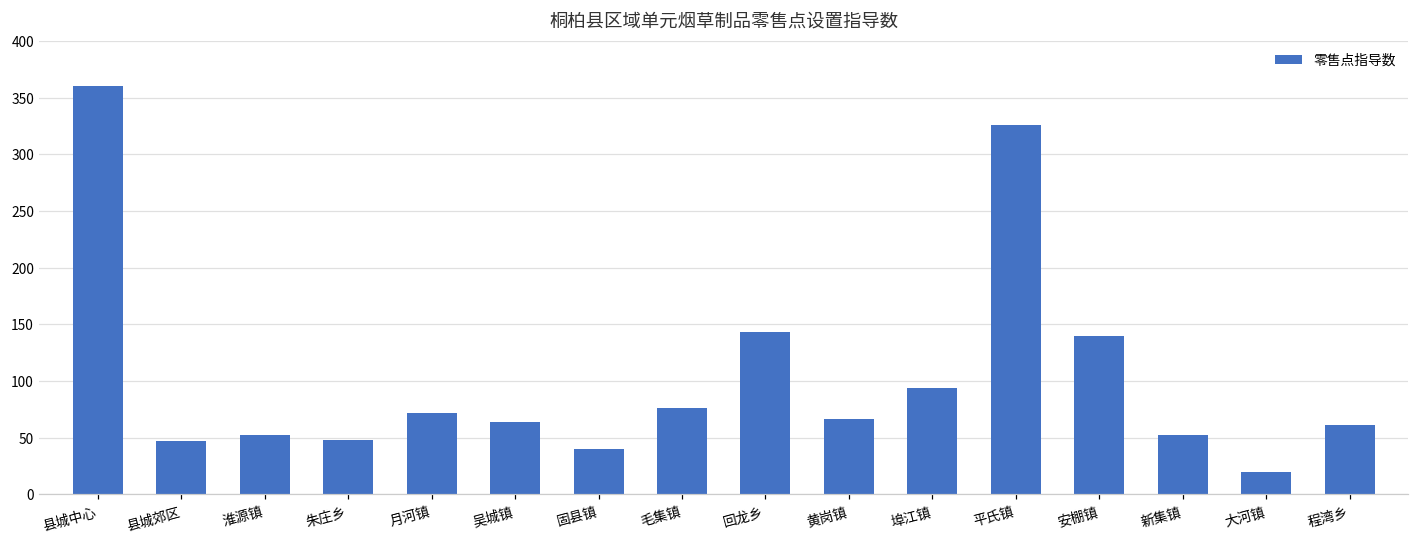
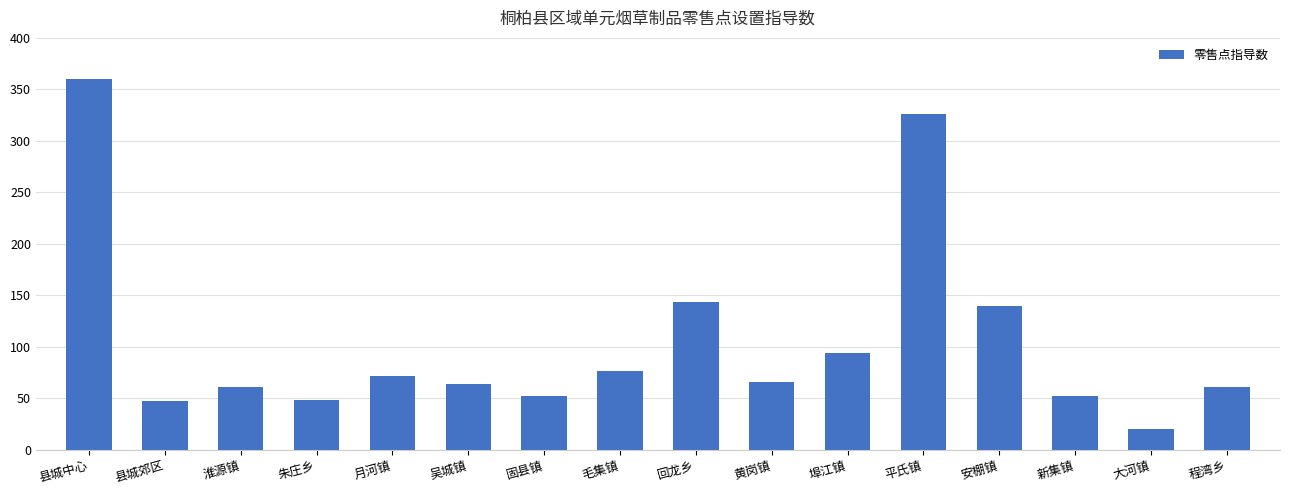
淮源镇: 52 -> 61
固县镇: 40 -> 52
